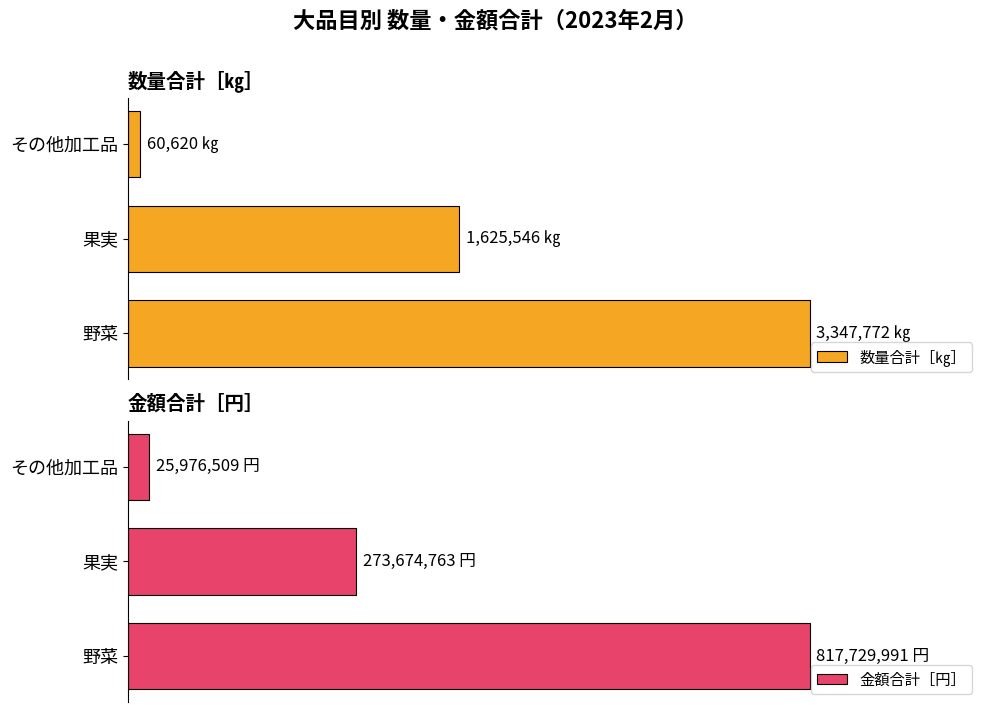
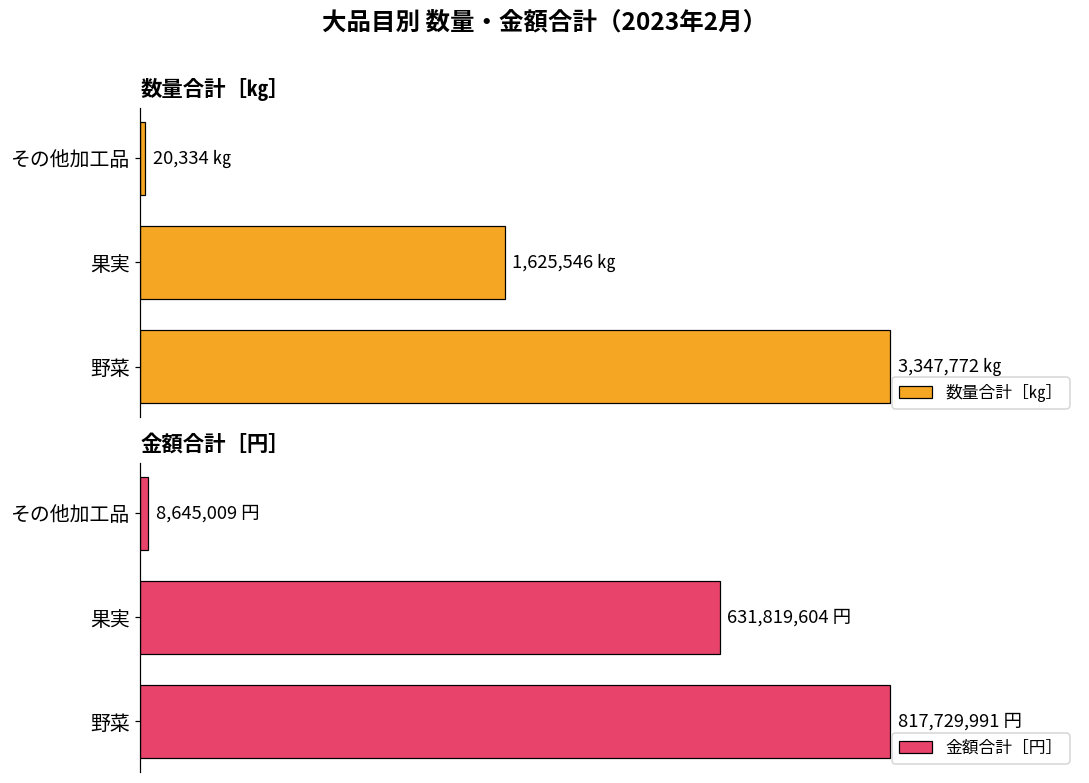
数量合計［㎏］, その他加工品: 60,620 -> 20,334
金額合計［円］, その他加工品: 25,976,509 -> 8,645,009
金額合計［円］, 果実: 273,674,763 -> 631,819,604
